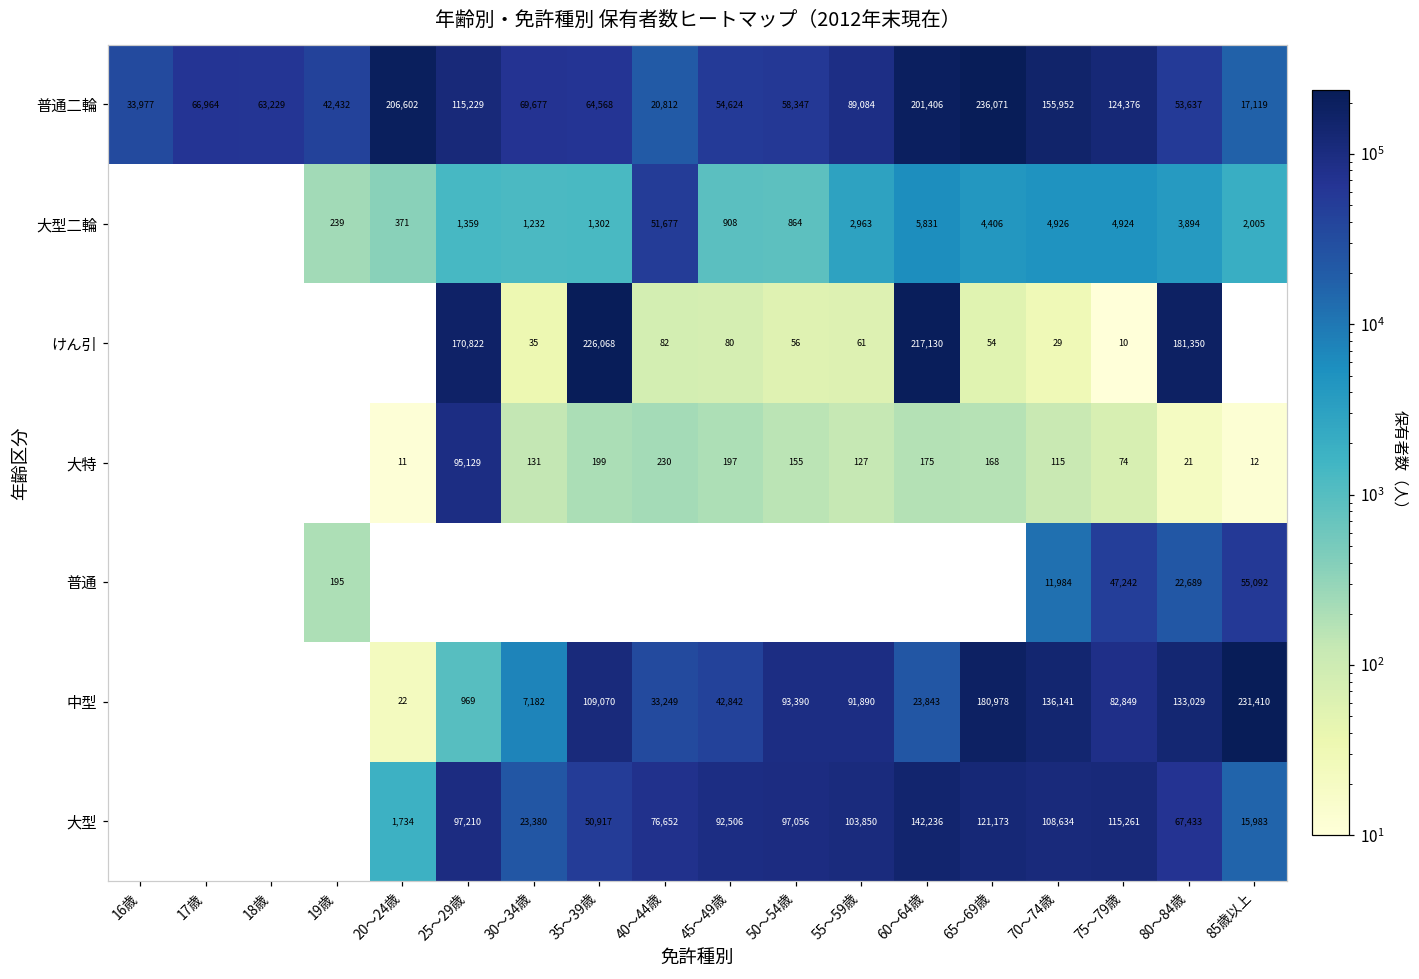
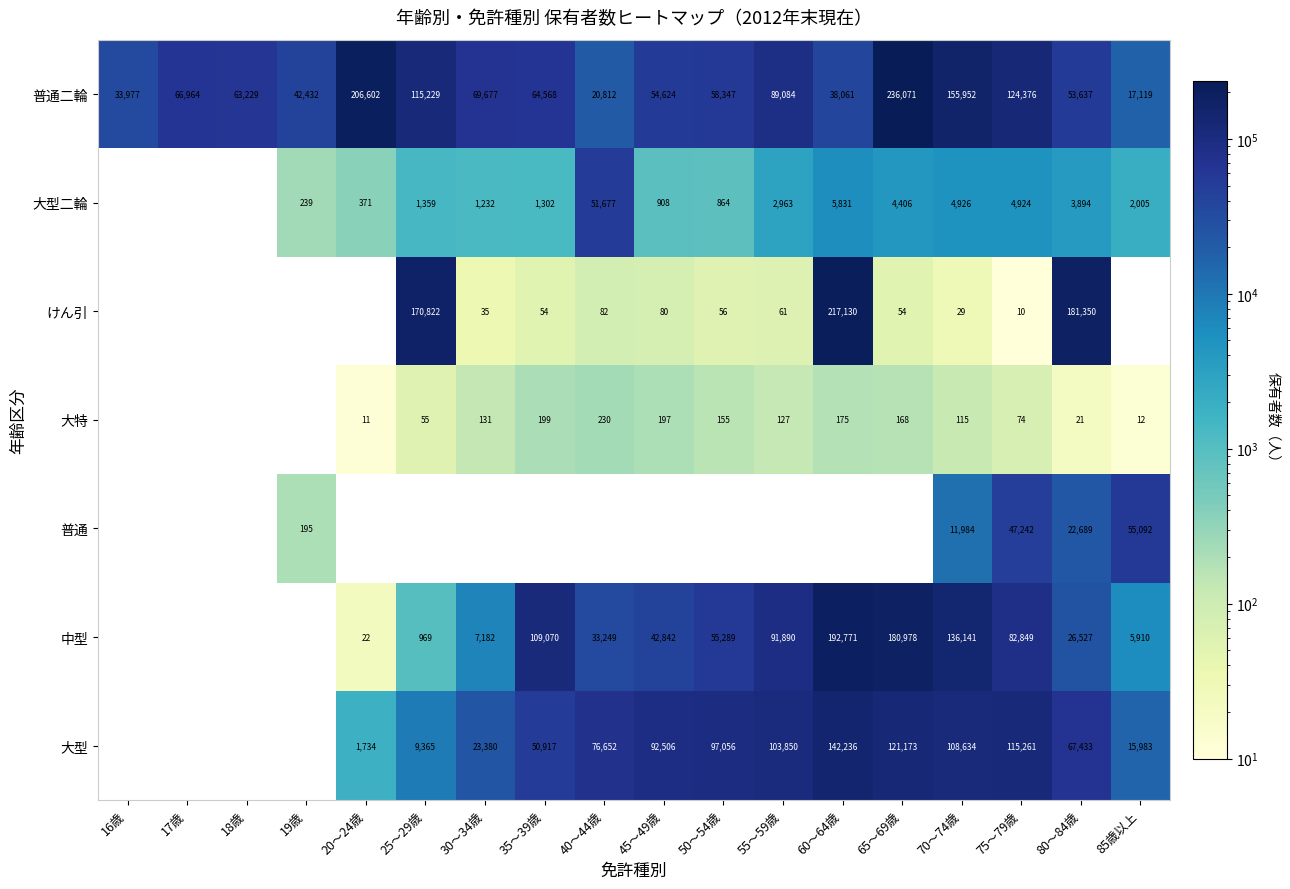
普通二輪, 60～64歳: 201,406 -> 38,061
けん引, 35～39歳: 226,068 -> 54
大特, 25～29歳: 95,129 -> 55
中型, 50～54歳: 93,390 -> 55,289
中型, 60～64歳: 23,843 -> 192,771
中型, 80～84歳: 133,029 -> 26,527
中型, 85歳以上: 231,410 -> 5,910
大型, 25～29歳: 97,210 -> 9,365
